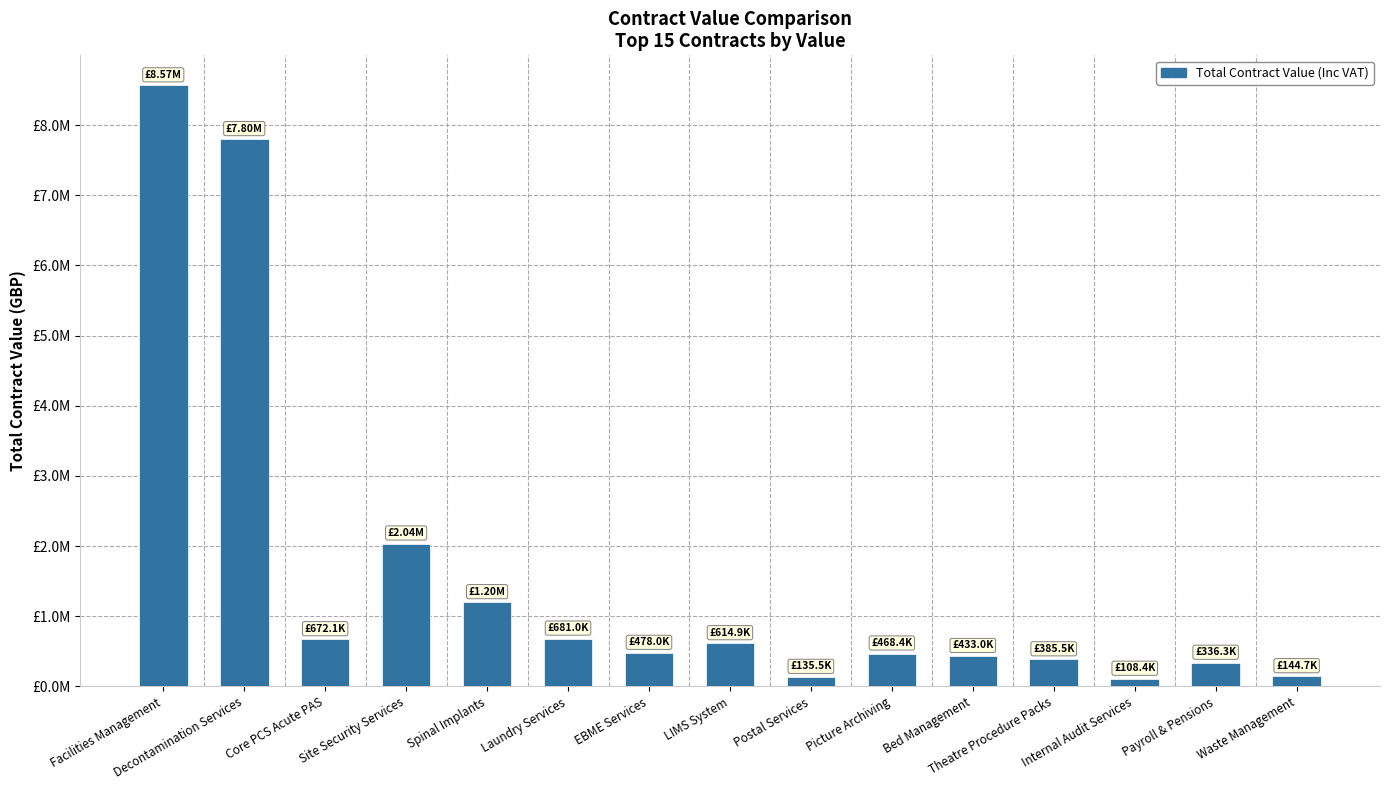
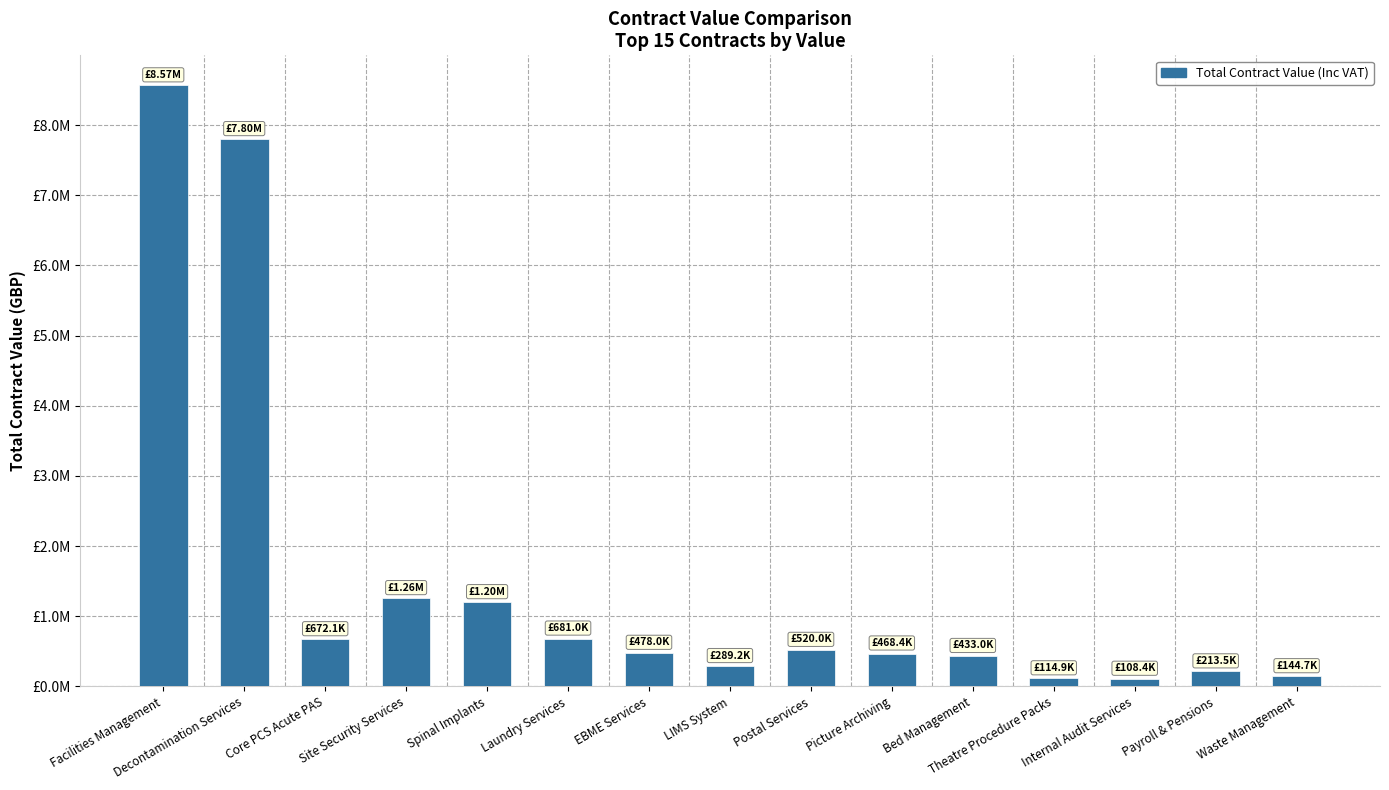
Site Security Services: £2.04M -> £1.26M
LIMS System: £614.9K -> £289.2K
Postal Services: £135.5K -> £520.0K
Theatre Procedure Packs: £385.5K -> £114.9K
Payroll & Pensions: £336.3K -> £213.5K
